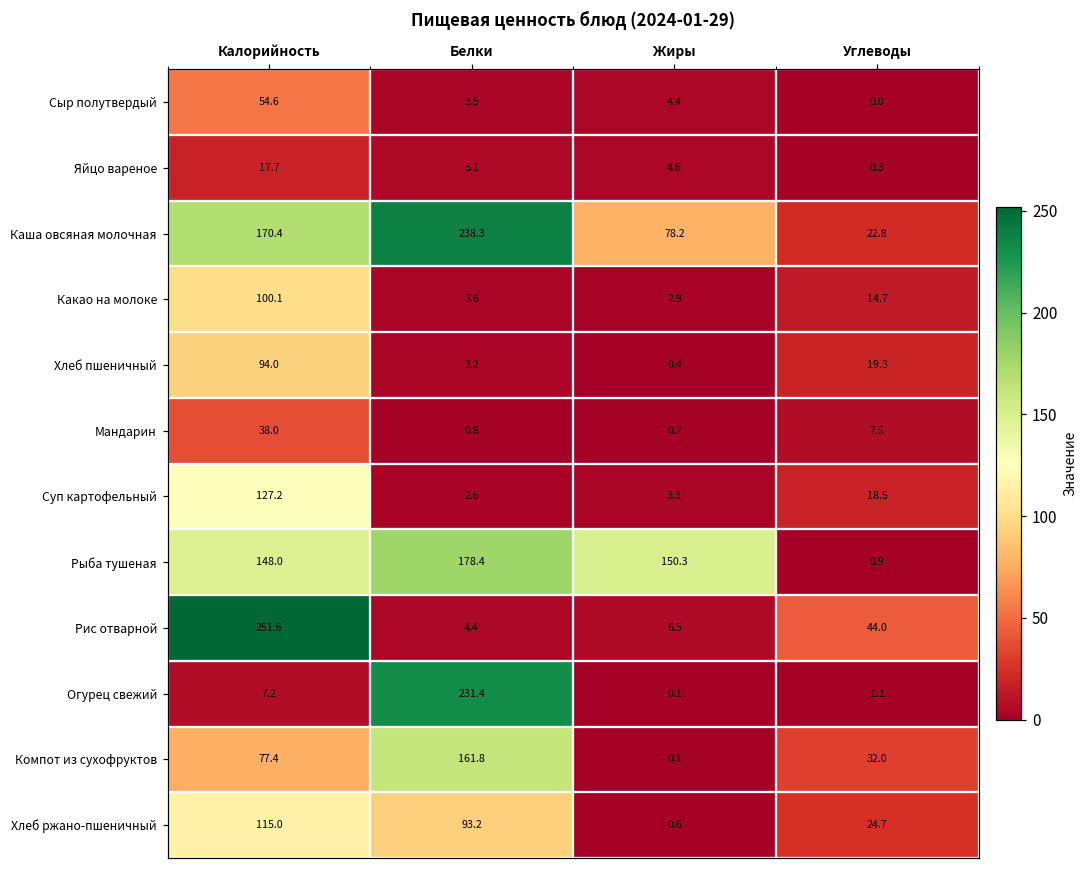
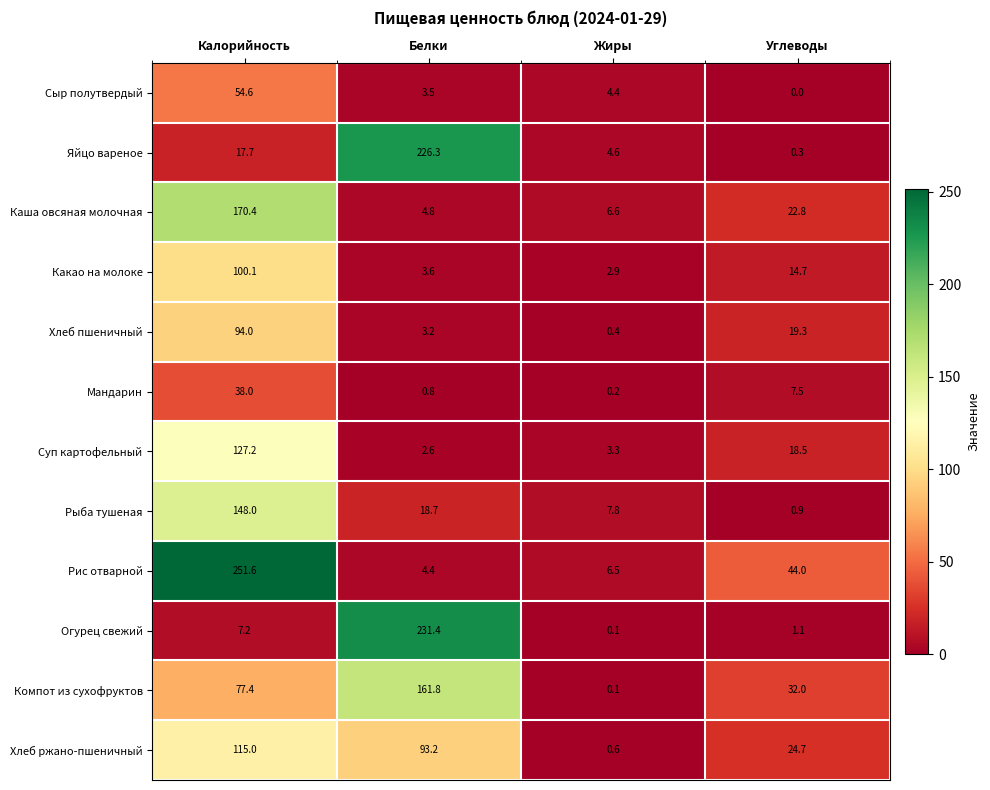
Яйцо вареное, Белки: 5.1 -> 226.3
Каша овсяная молочная, Белки: 238.3 -> 4.8
Каша овсяная молочная, Жиры: 78.2 -> 6.6
Рыба тушеная, Белки: 178.4 -> 18.7
Рыба тушеная, Жиры: 150.3 -> 7.8
